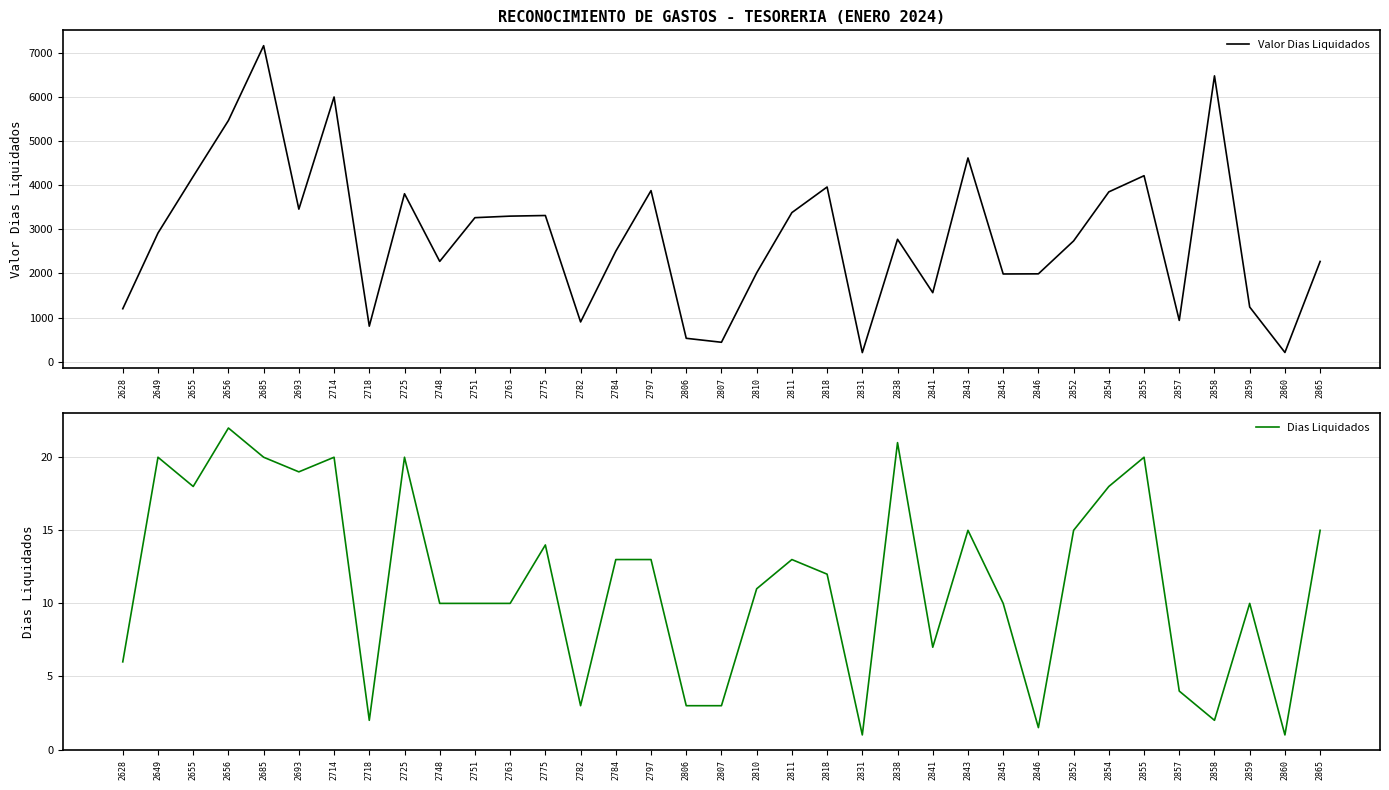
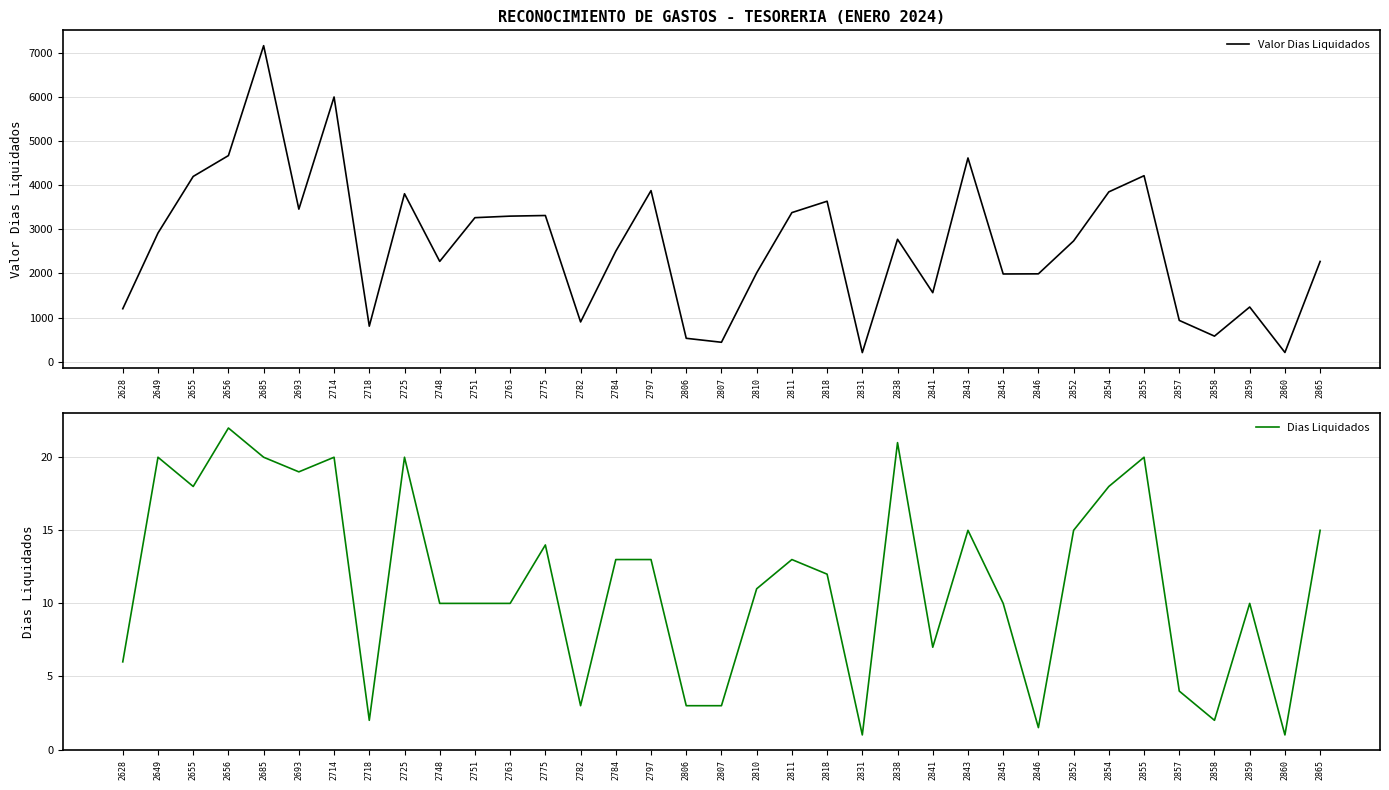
RECONOCIMIENTO DE GASTOS - TESORERIA (ENERO 2024), 2656: 5500 -> 4700
RECONOCIMIENTO DE GASTOS - TESORERIA (ENERO 2024), 2818: 4000 -> 3600
RECONOCIMIENTO DE GASTOS - TESORERIA (ENERO 2024), 2858: 6500 -> 600
